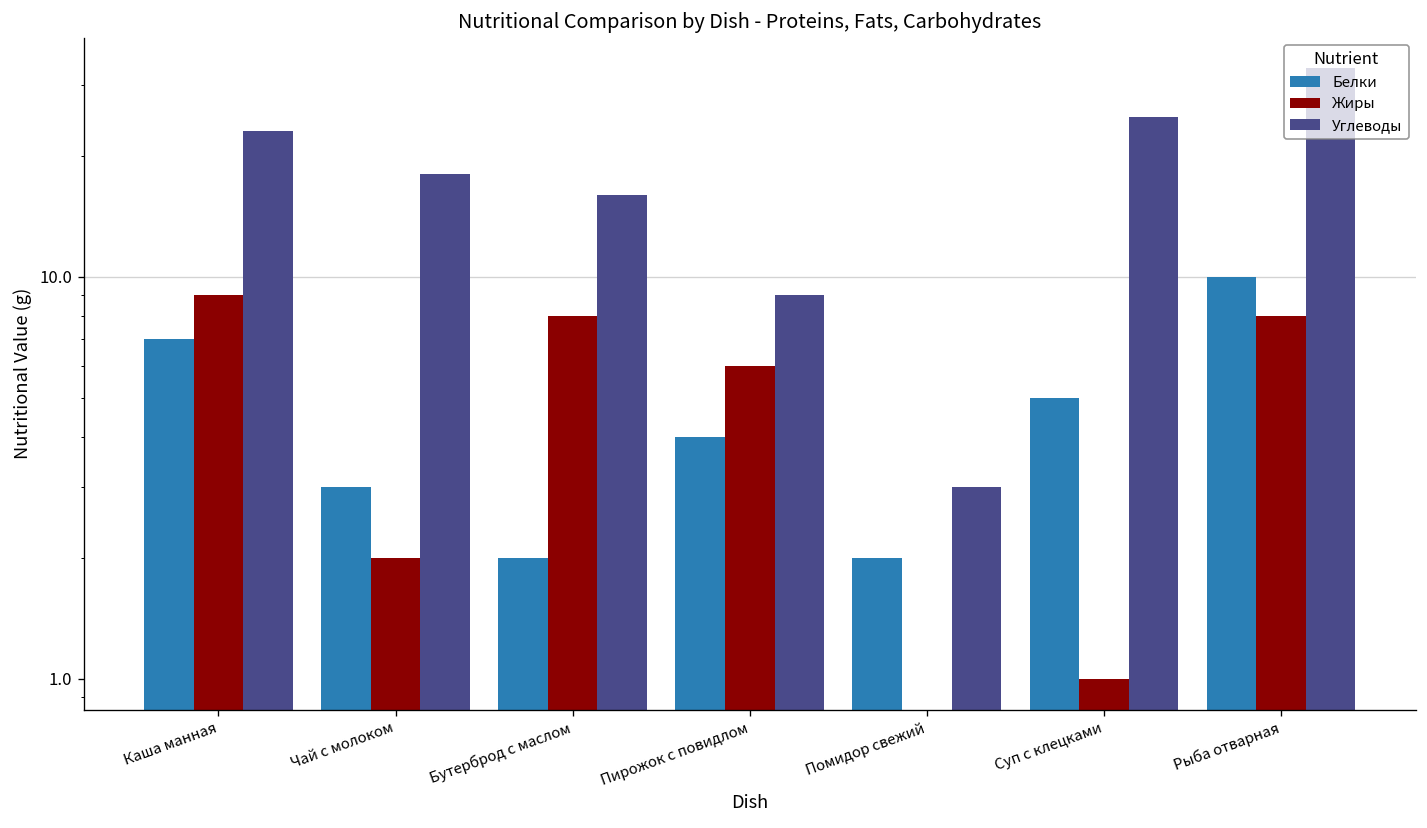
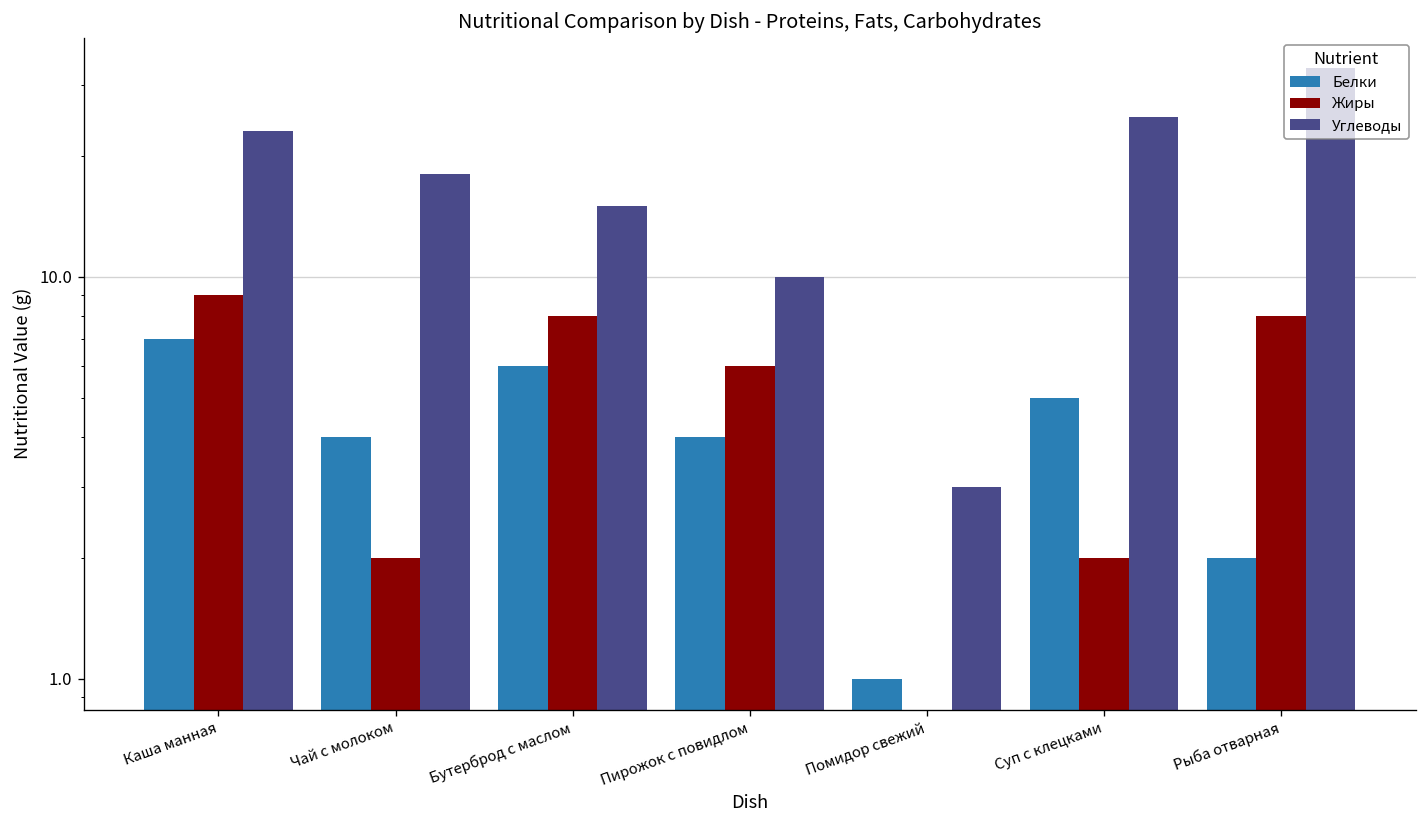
Белки, Чай с молоком: 3 -> 4
Белки, Бутерброд с маслом: 2 -> 6
Углеводы, Бутерброд с маслом: 16 -> 15
Углеводы, Пирожок с повидлом: 9 -> 10
Белки, Помидор свежий: 2 -> 1
Жиры, Суп с клецками: 1 -> 2
Белки, Рыба отварная: 10 -> 2
